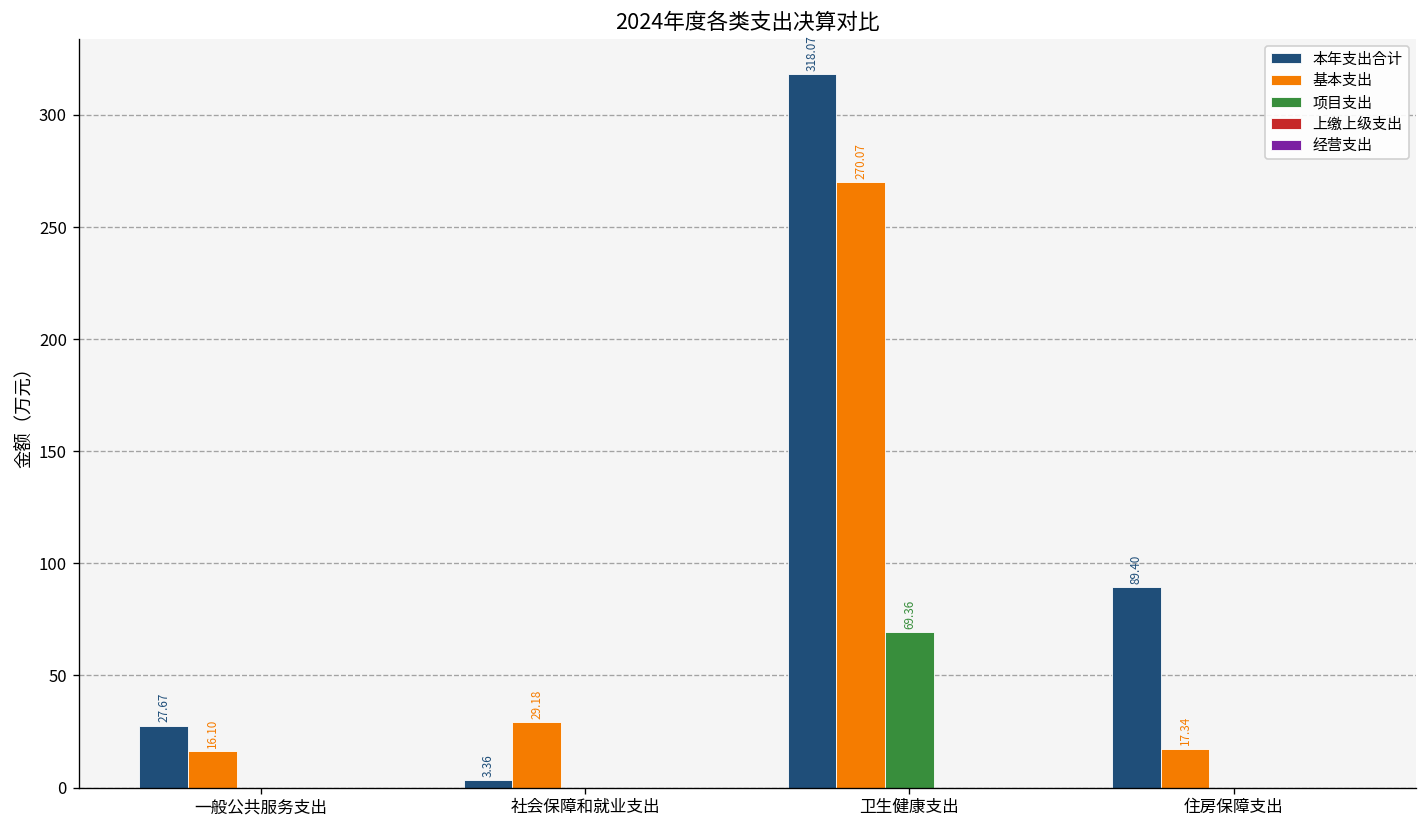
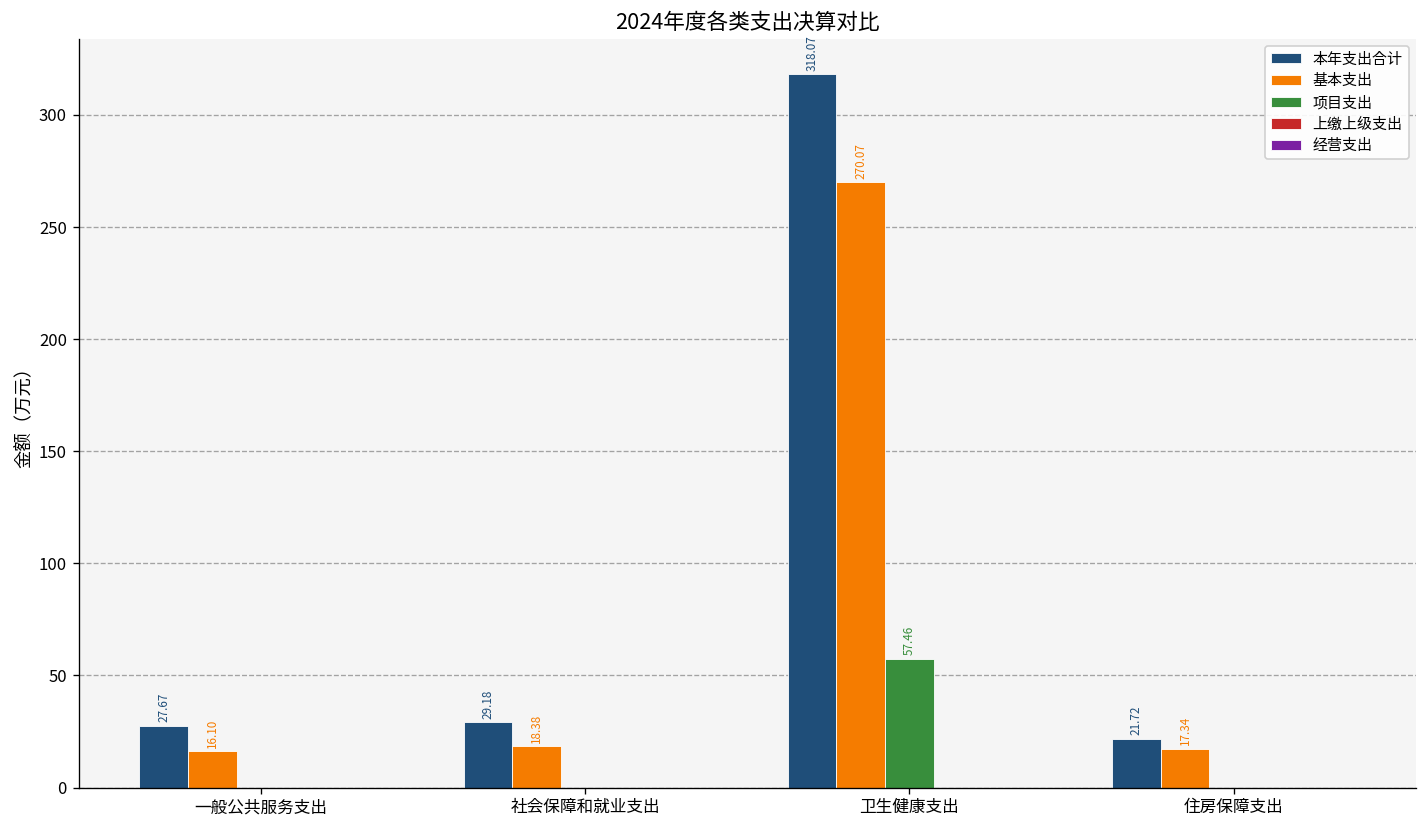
本年支出合计, 社会保障和就业支出: 3.36 -> 29.18
基本支出, 社会保障和就业支出: 29.18 -> 18.38
项目支出, 卫生健康支出: 69.36 -> 57.46
本年支出合计, 住房保障支出: 89.40 -> 21.72
